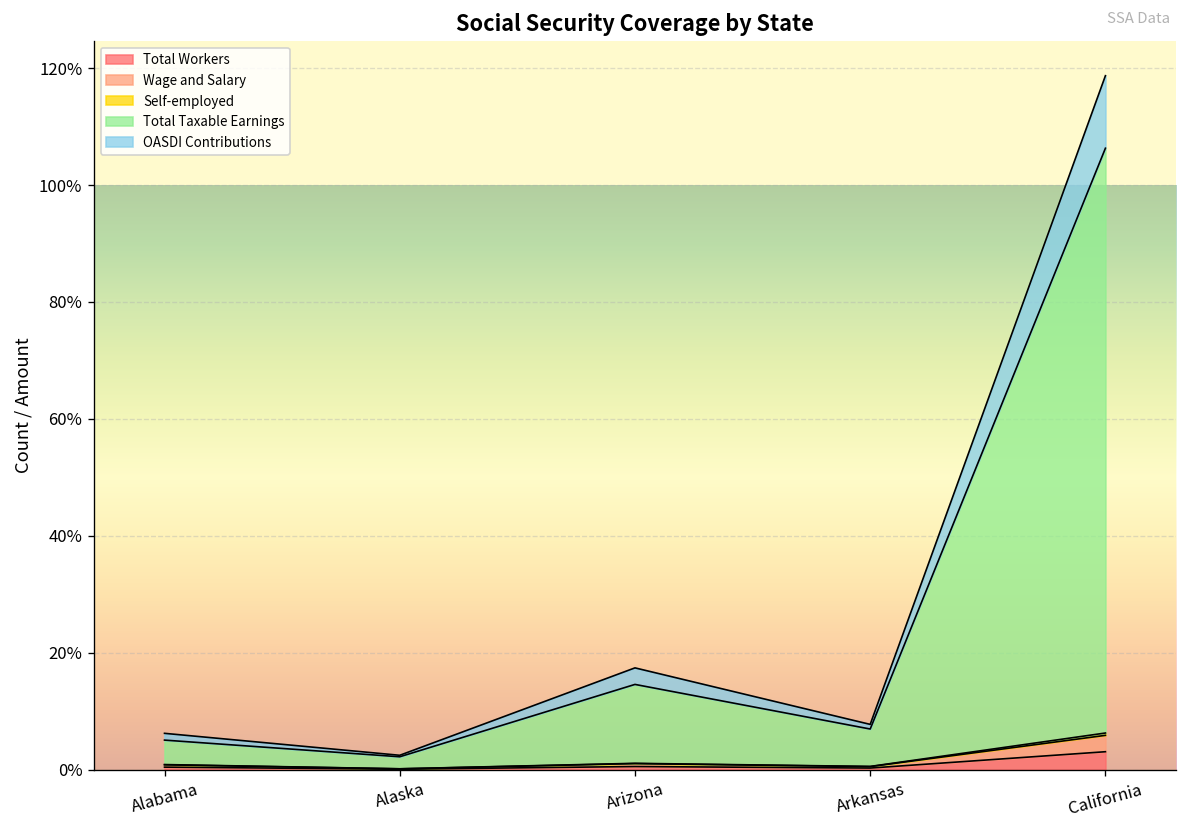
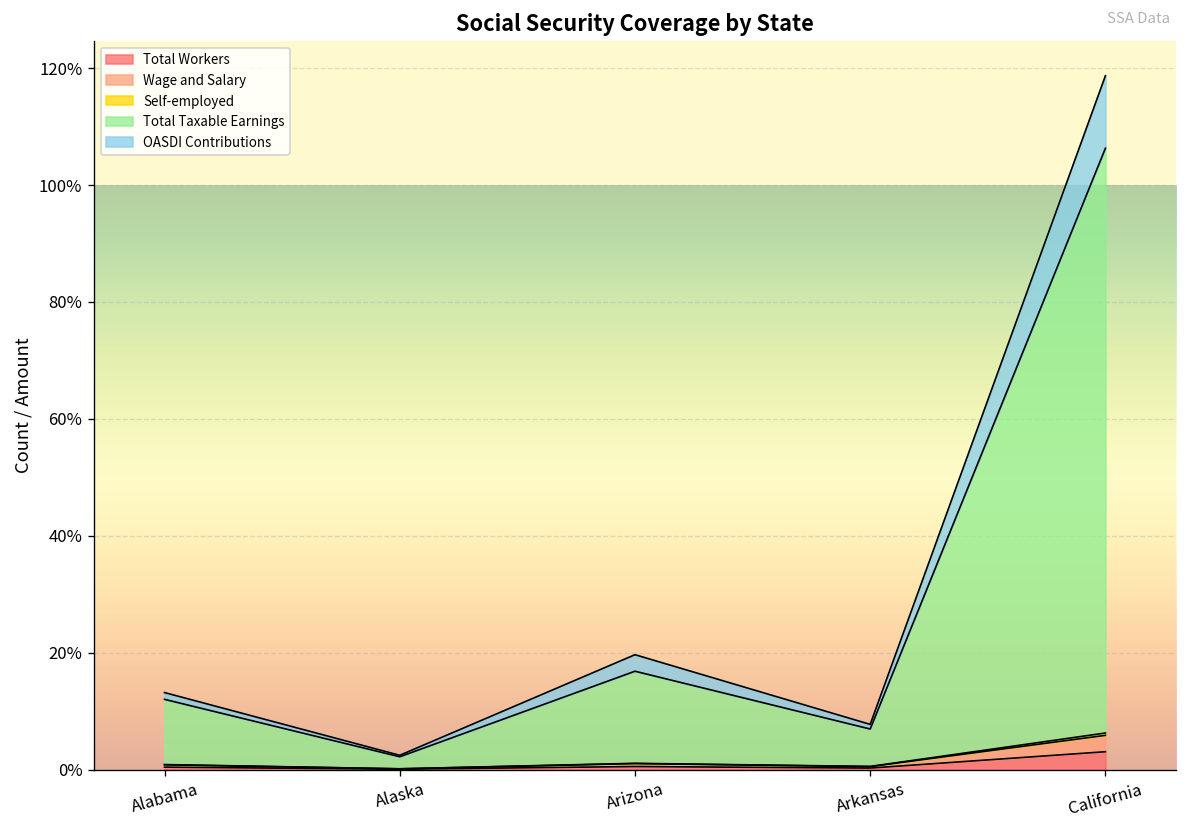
Total Taxable Earnings, Alabama: 4% -> 11%
Total Taxable Earnings, Arizona: 13% -> 16%
